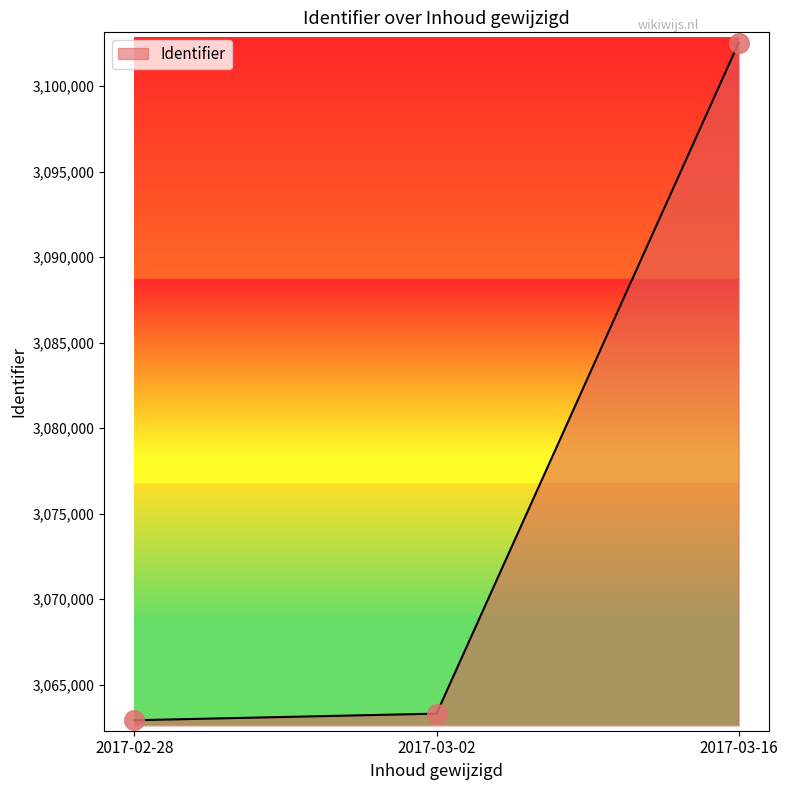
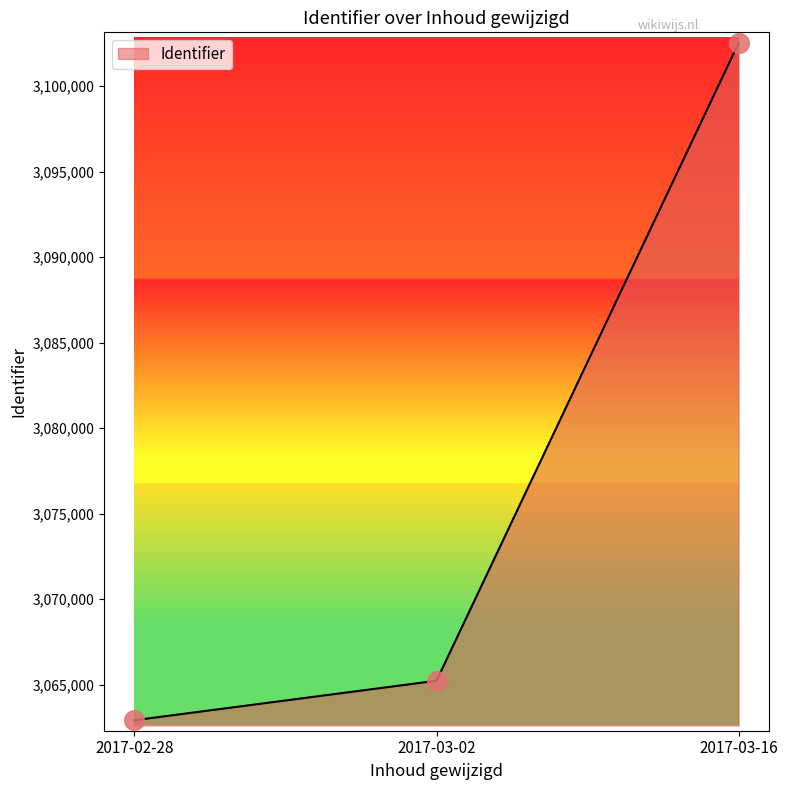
2017-03-02: 3,063,300 -> 3,065,200
